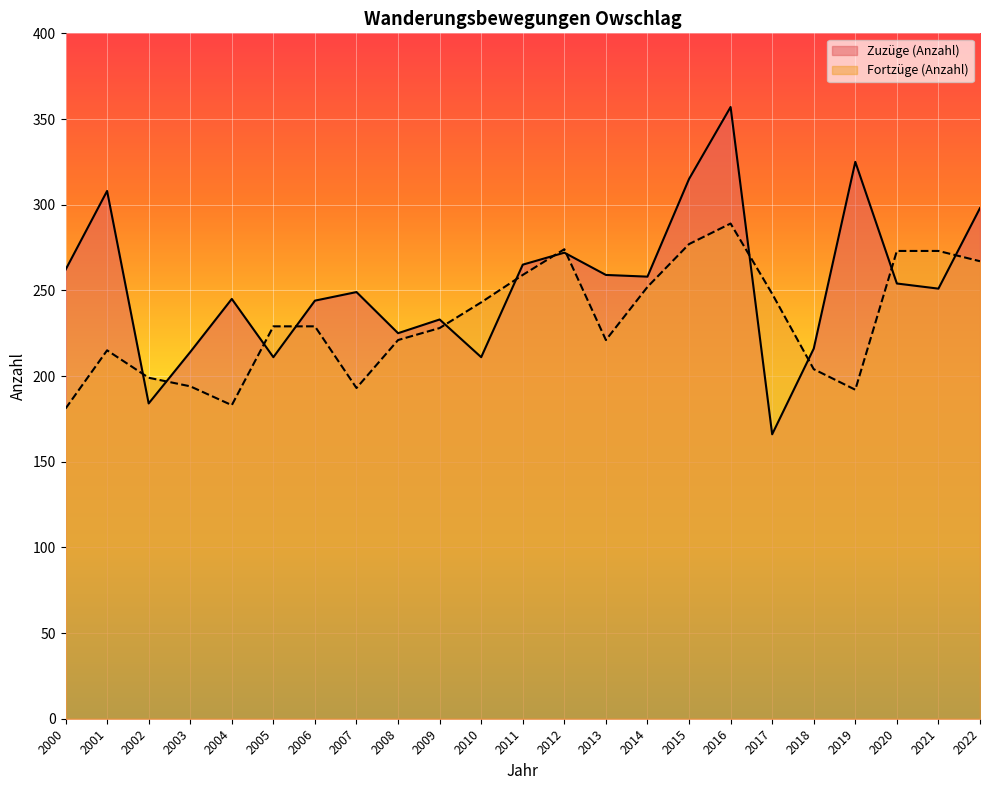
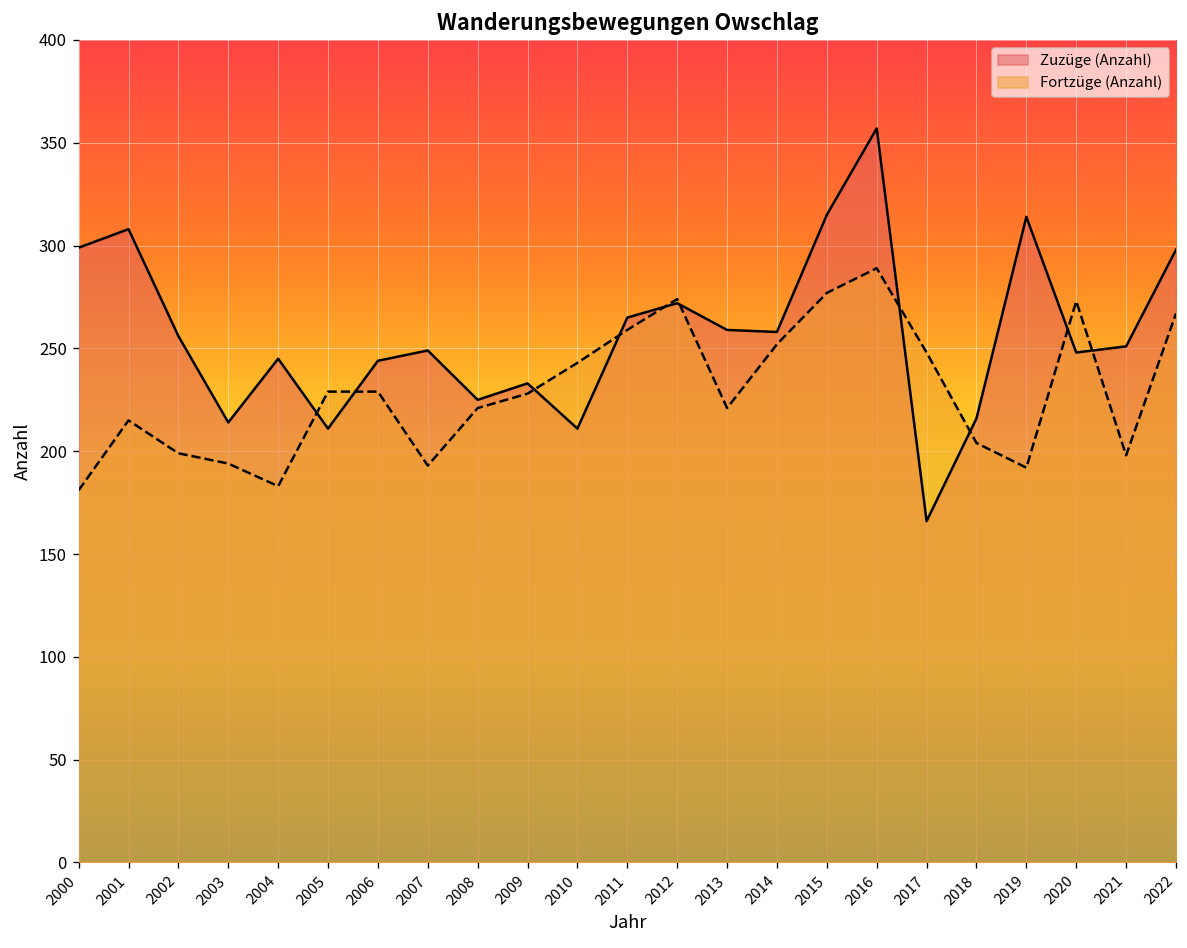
Zuzüge (Anzahl), 2000: 262 -> 299
Zuzüge (Anzahl), 2002: 184 -> 256
Zuzüge (Anzahl), 2019: 325 -> 314
Zuzüge (Anzahl), 2020: 254 -> 248
Fortzüge (Anzahl), 2021: 273 -> 198
